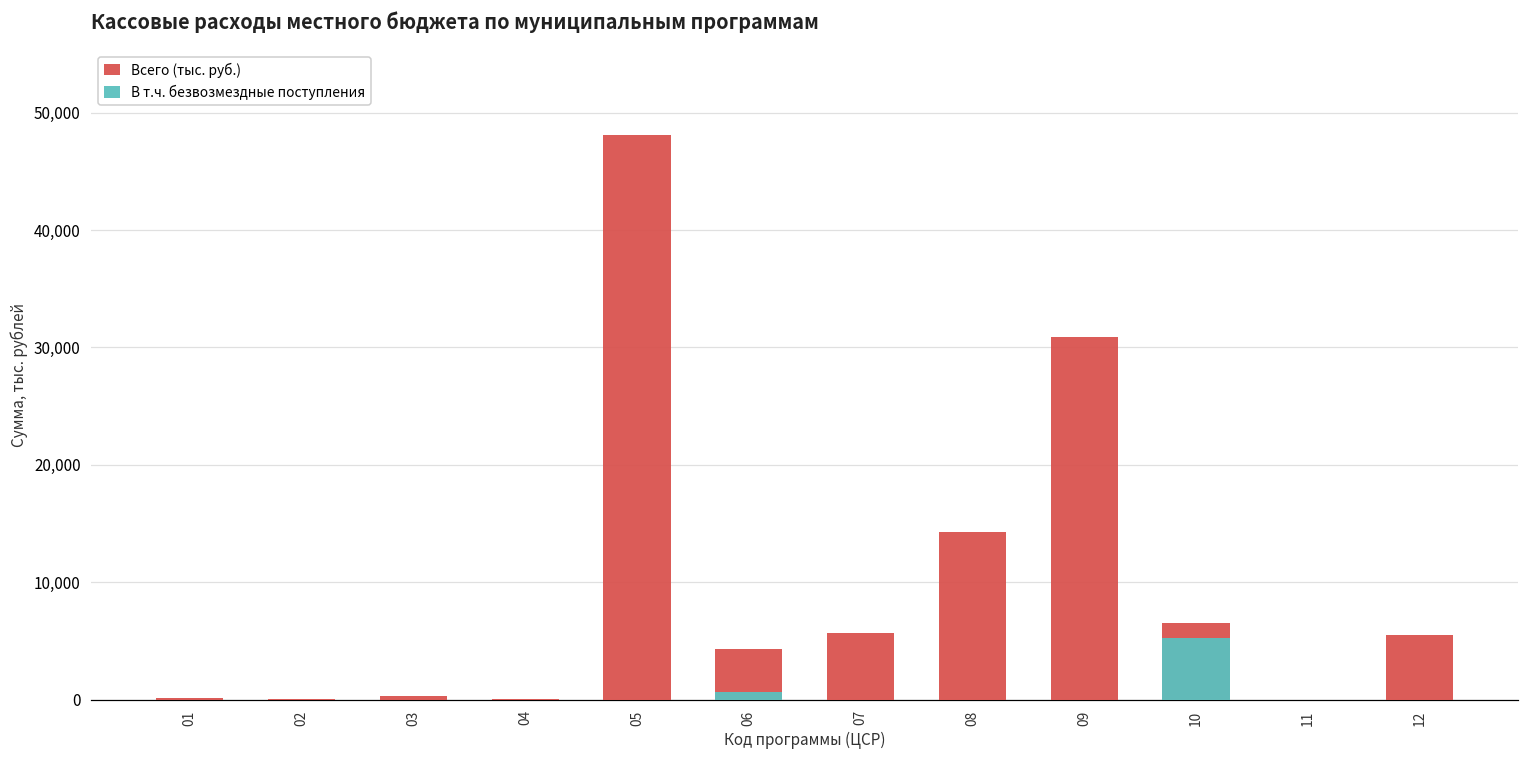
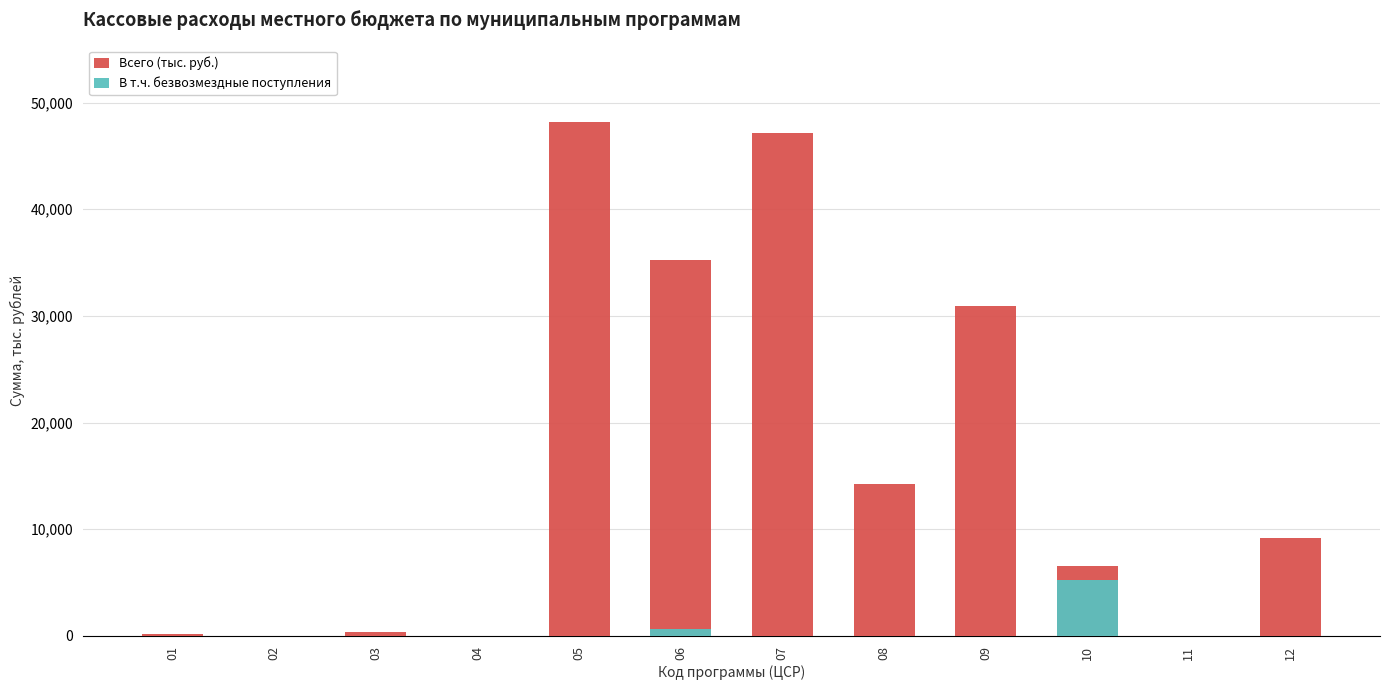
Всего (тыс. руб.), 06: 4,300 -> 35,300
Всего (тыс. руб.), 07: 5,600 -> 47,100
Всего (тыс. руб.), 12: 5,500 -> 9,100
